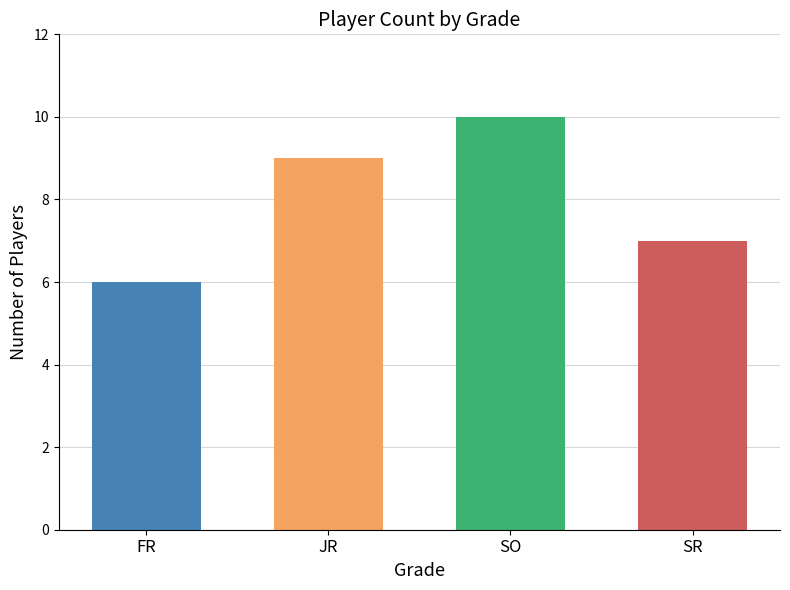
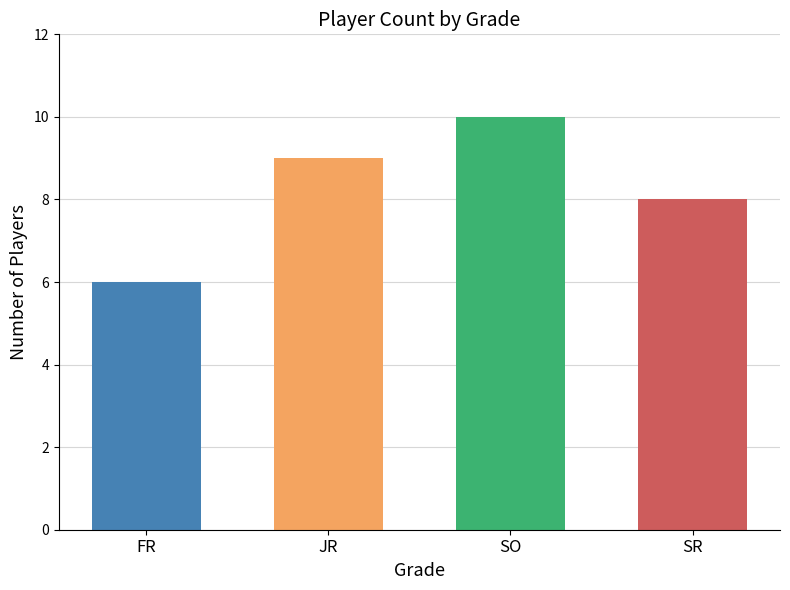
SR: 7 -> 8
